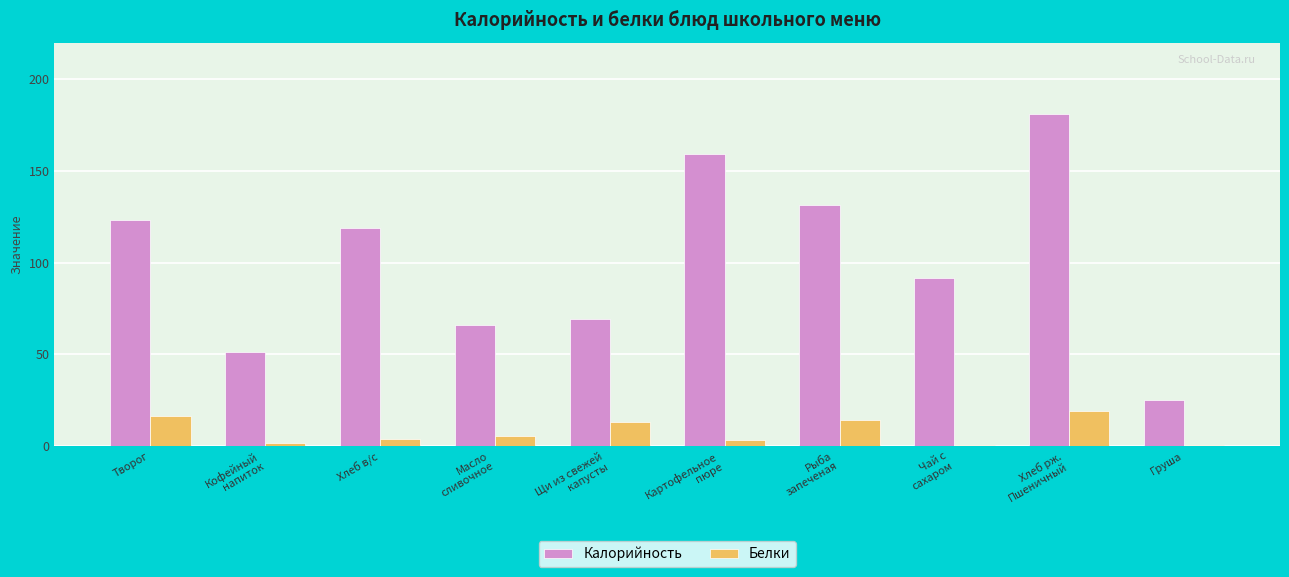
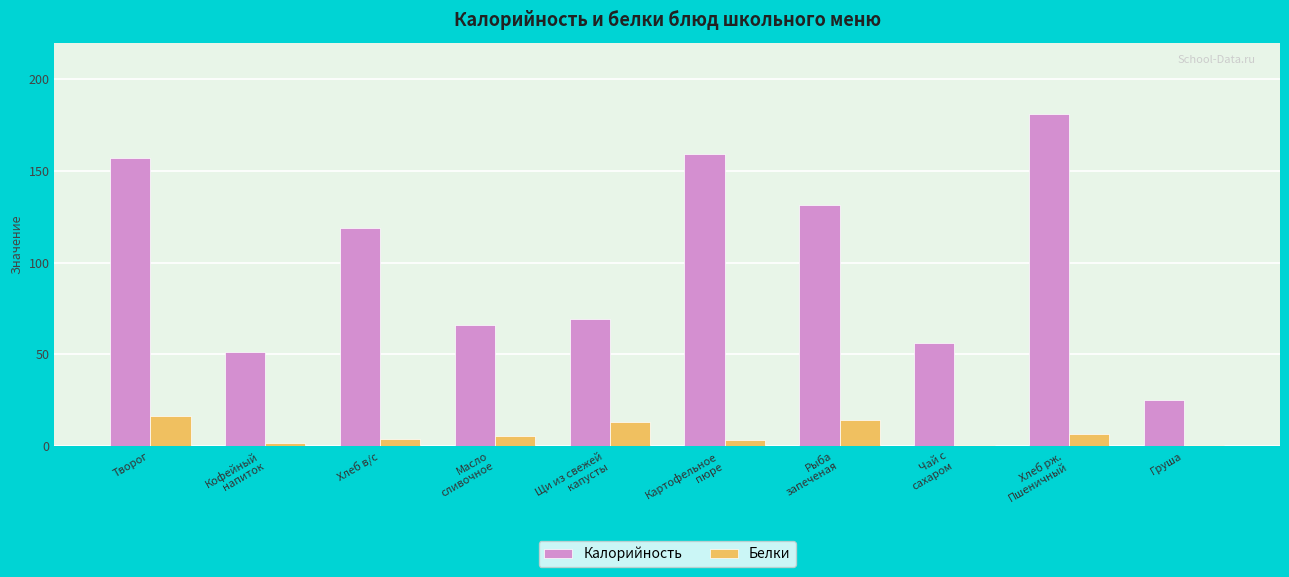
Калорийность, Творог: 123 -> 157
Калорийность, Чай с сахаром: 92 -> 56
Белки, Хлеб рж. Пшеничный: 19 -> 7
